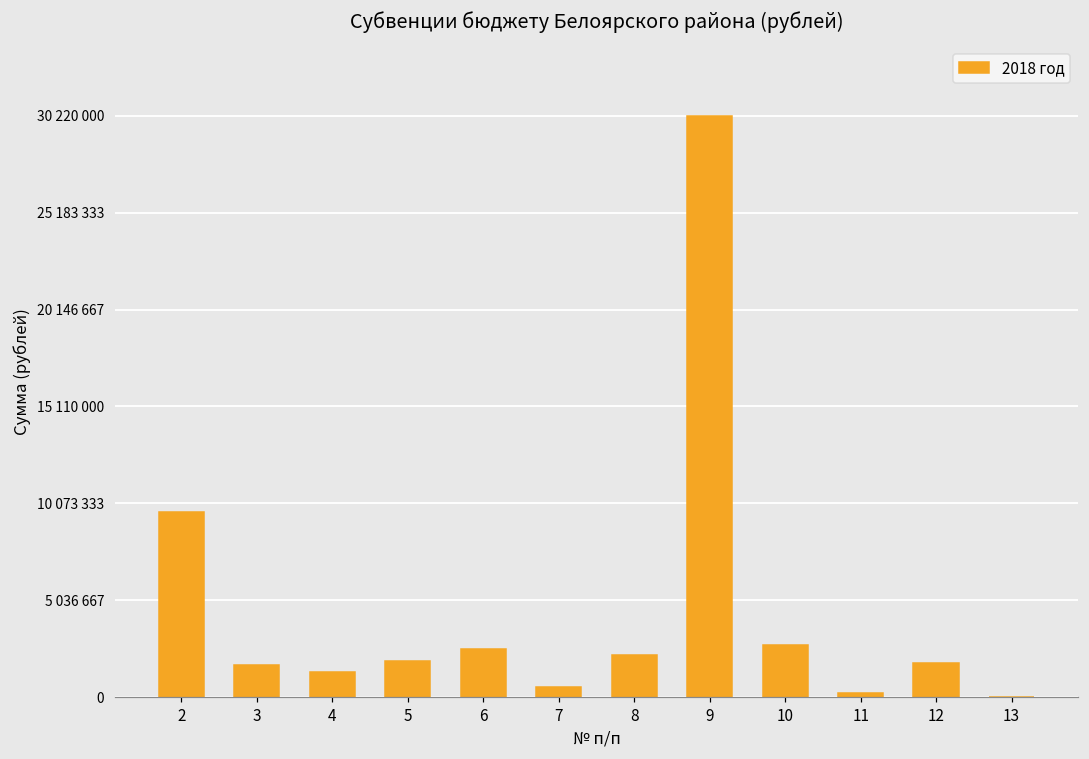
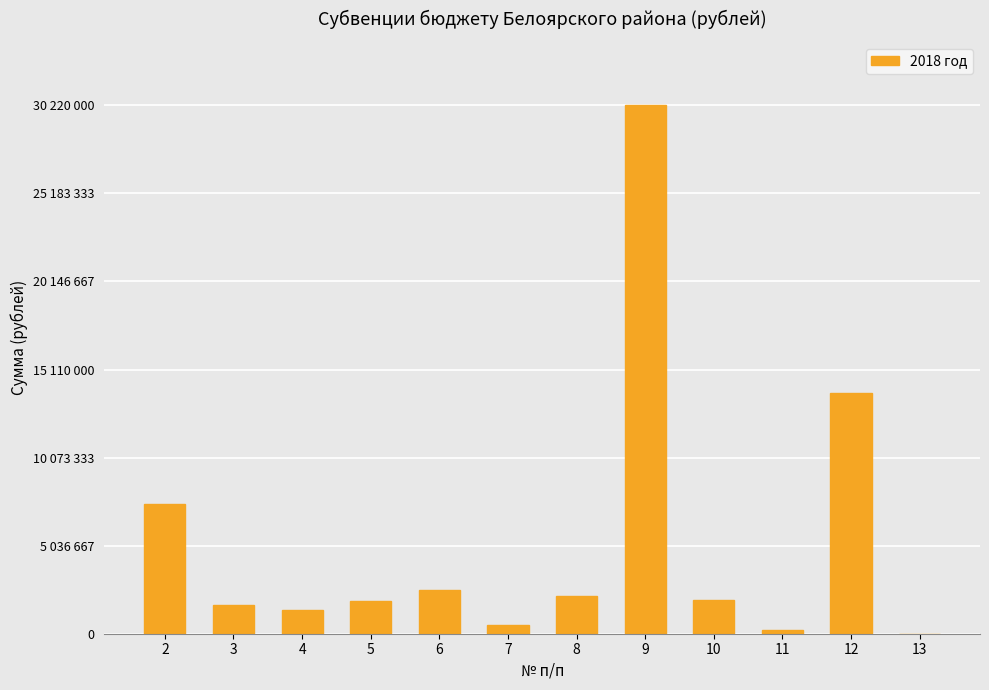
2: 9600000 -> 7400000
10: 2700000 -> 1900000
12: 1800000 -> 13800000
